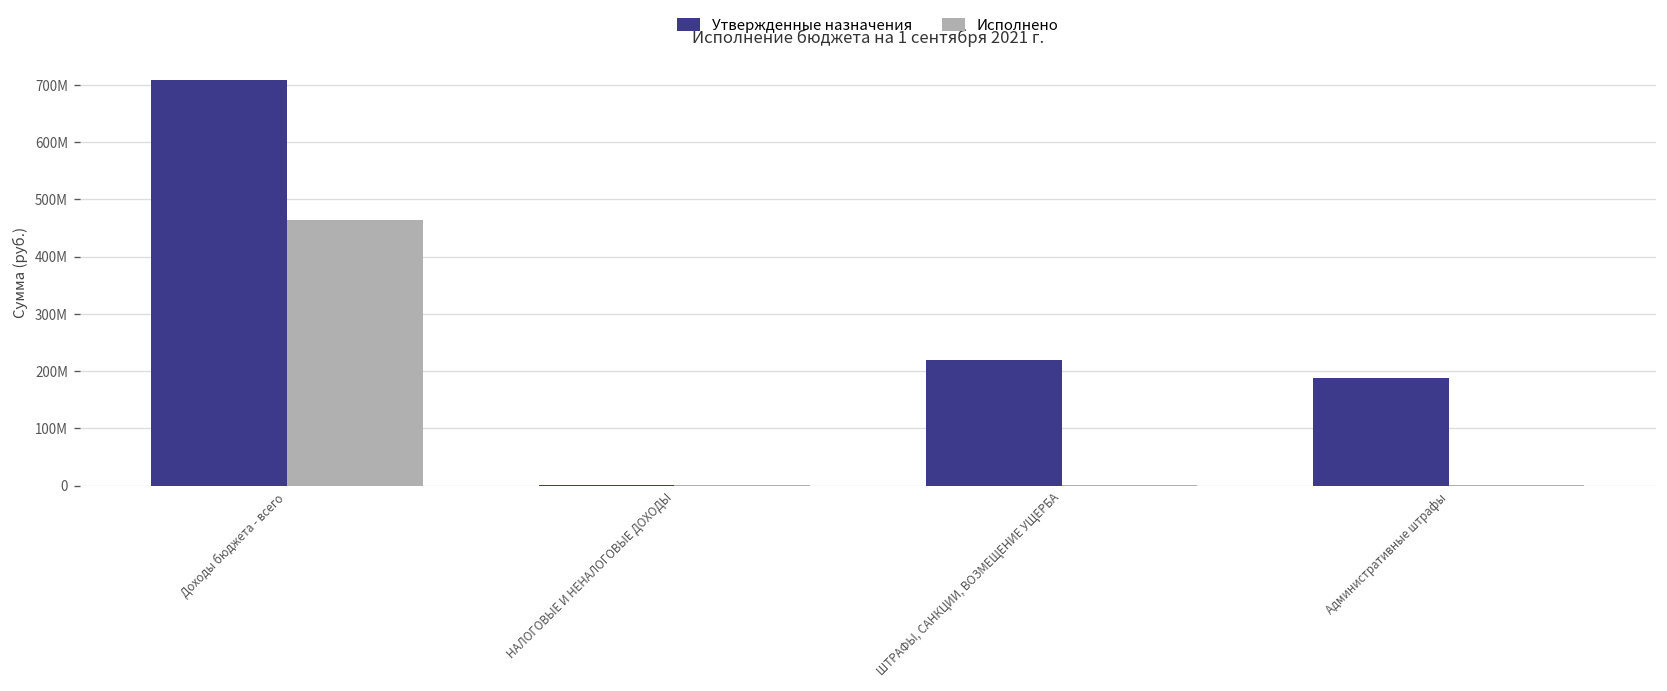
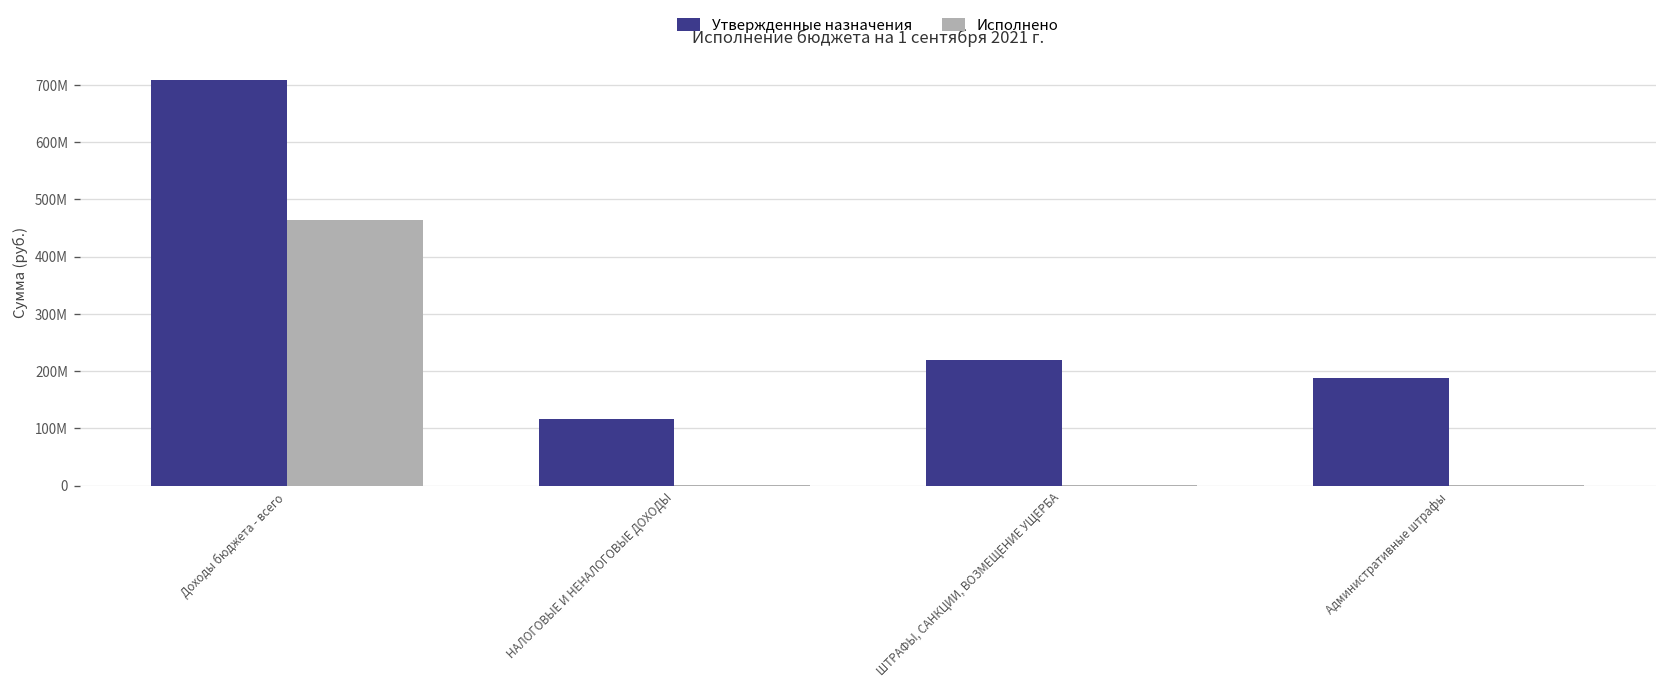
Утвержденные назначения, НАЛОГОВЫЕ И НЕНАЛОГОВЫЕ ДОХОДЫ: 0 -> 120000000
